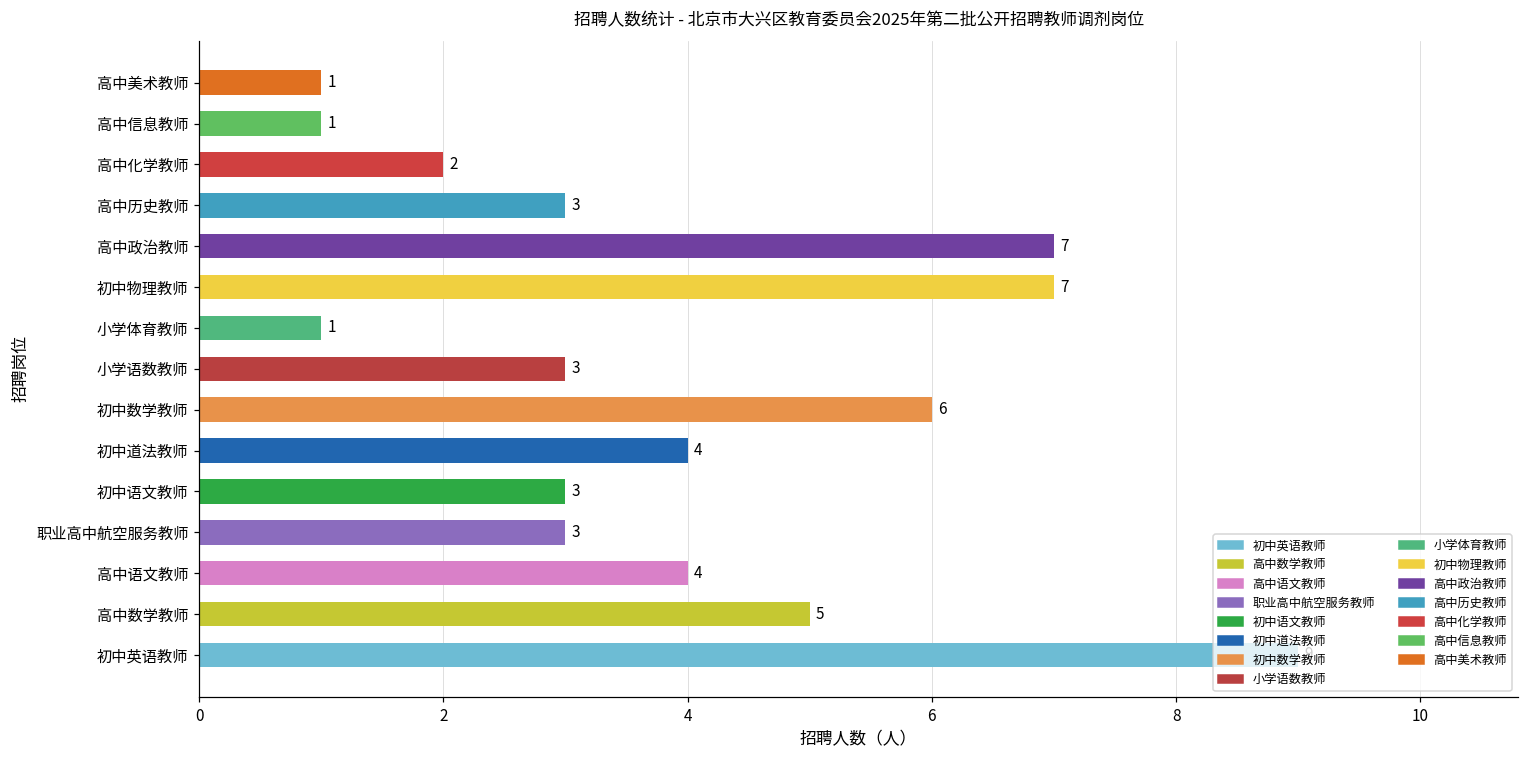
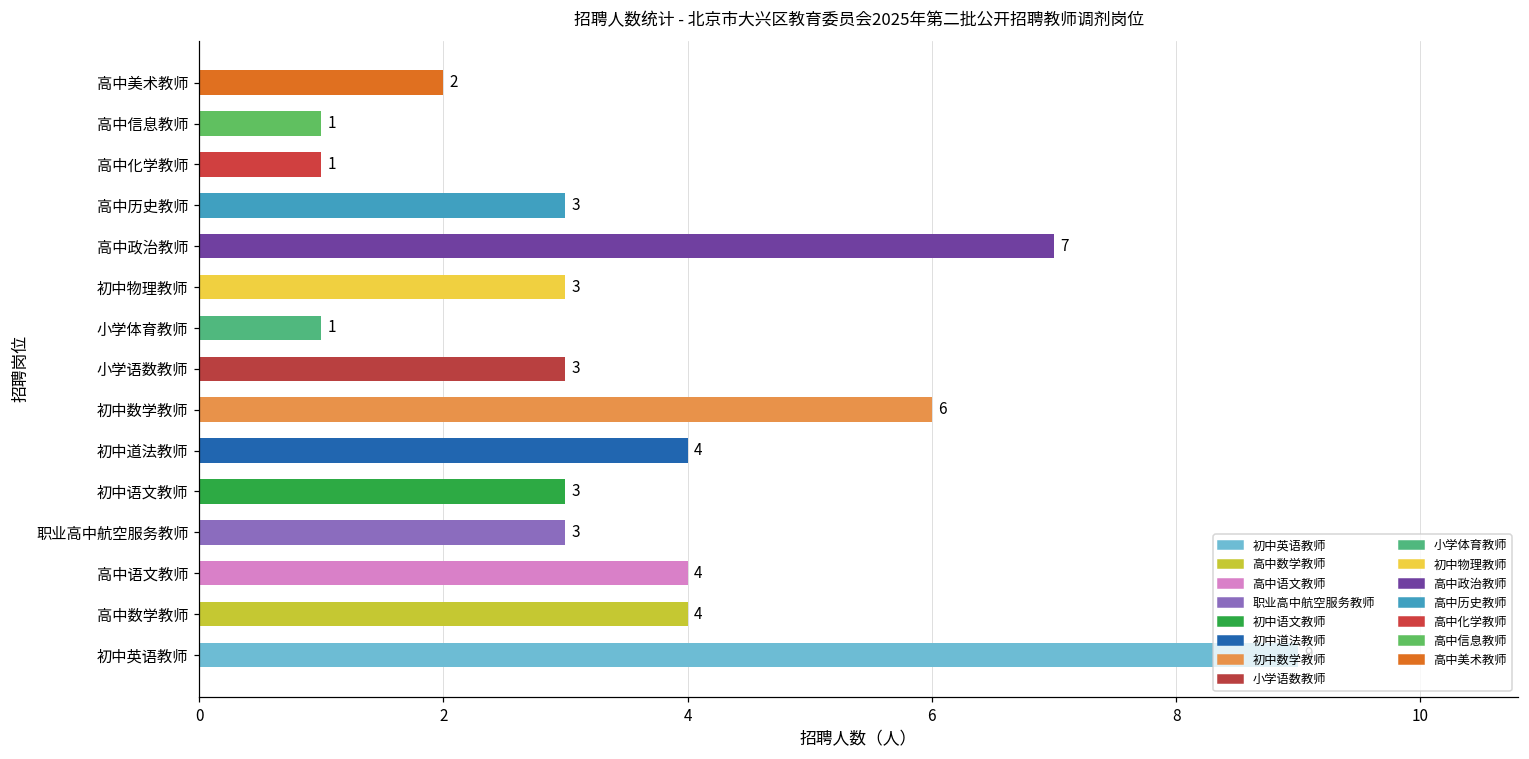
高中美术教师: 1 -> 2
高中化学教师: 2 -> 1
初中物理教师: 7 -> 3
高中数学教师: 5 -> 4
